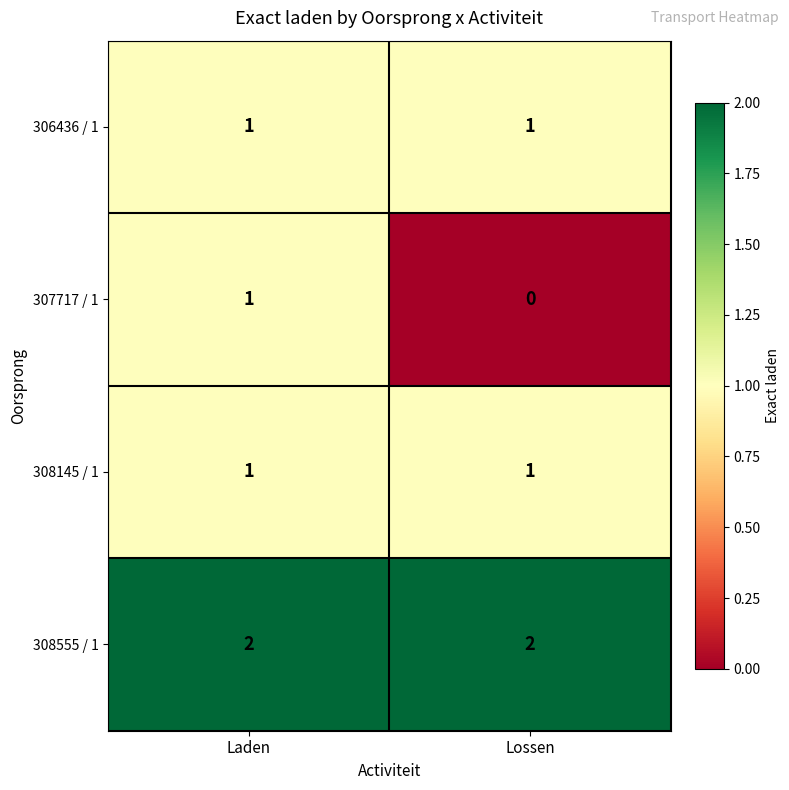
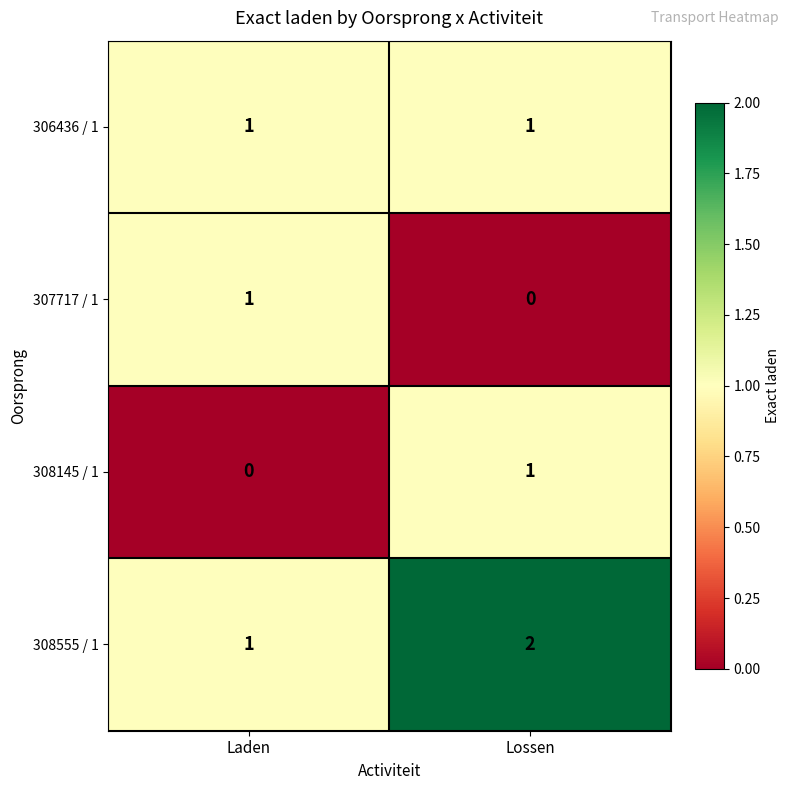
308145 / 1, Laden: 1 -> 0
308555 / 1, Laden: 2 -> 1
